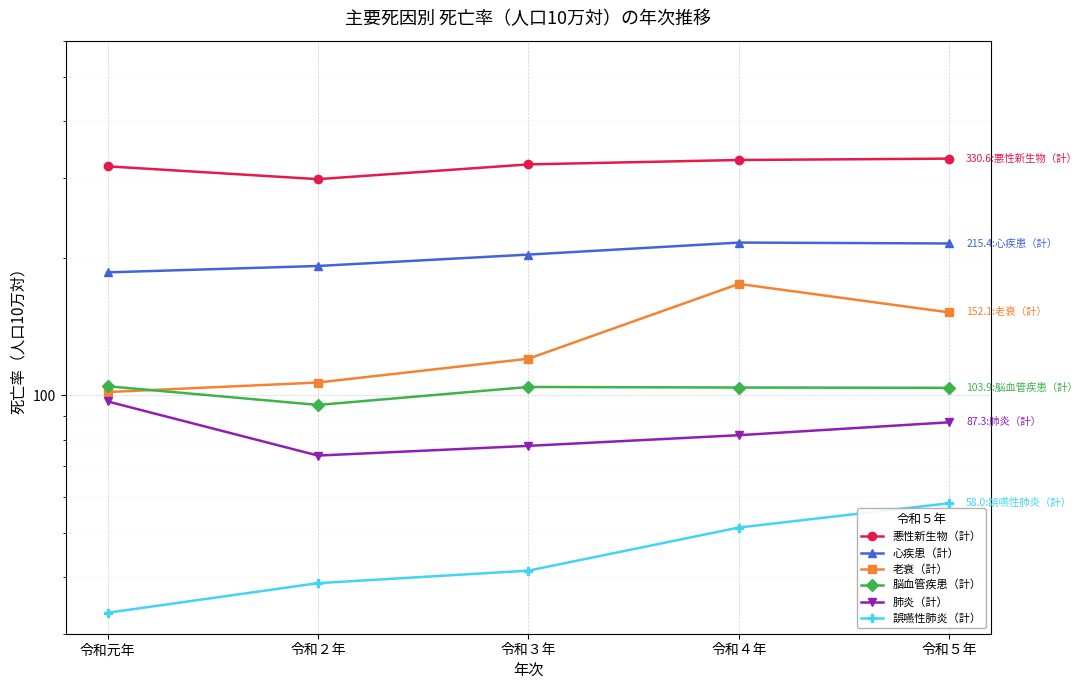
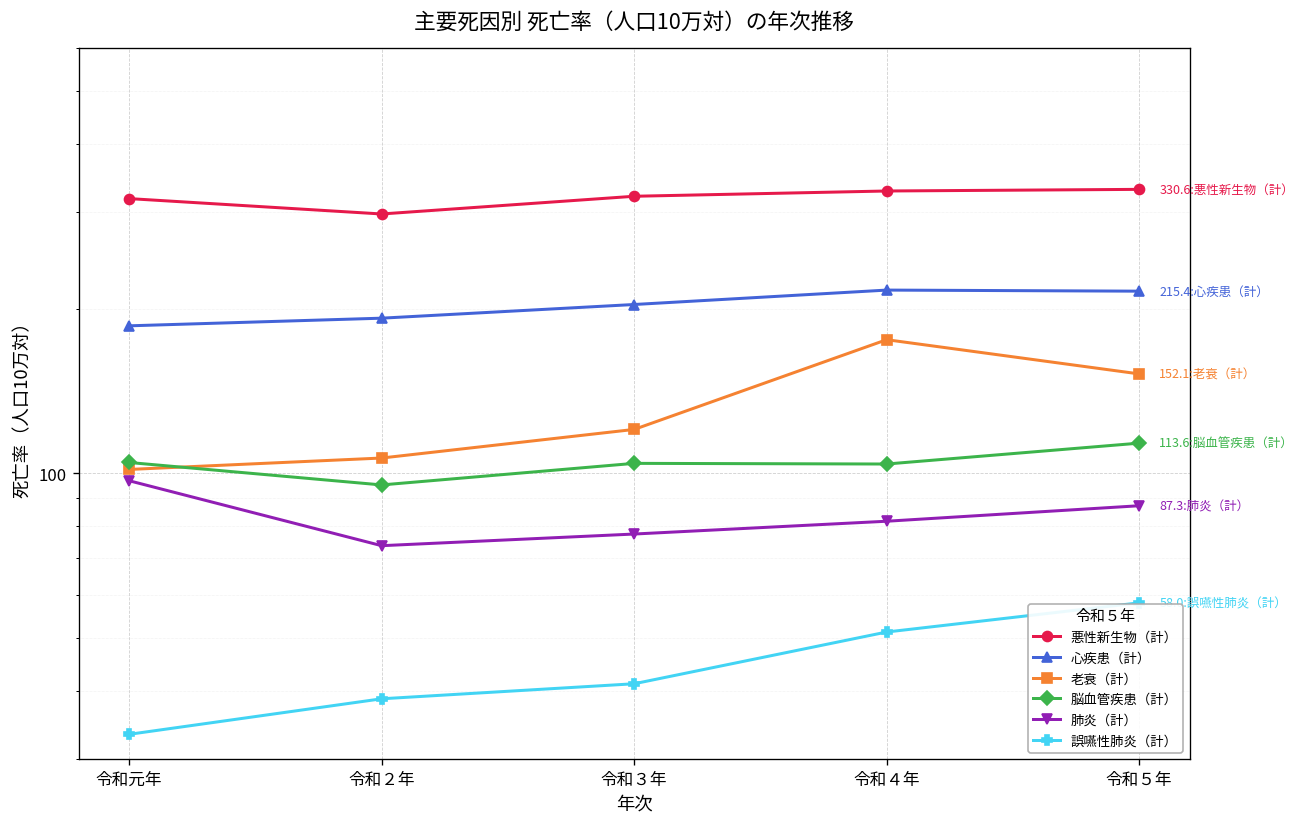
脳血管疾患（計）, 令和５年: 103.9: -> 113.6:
